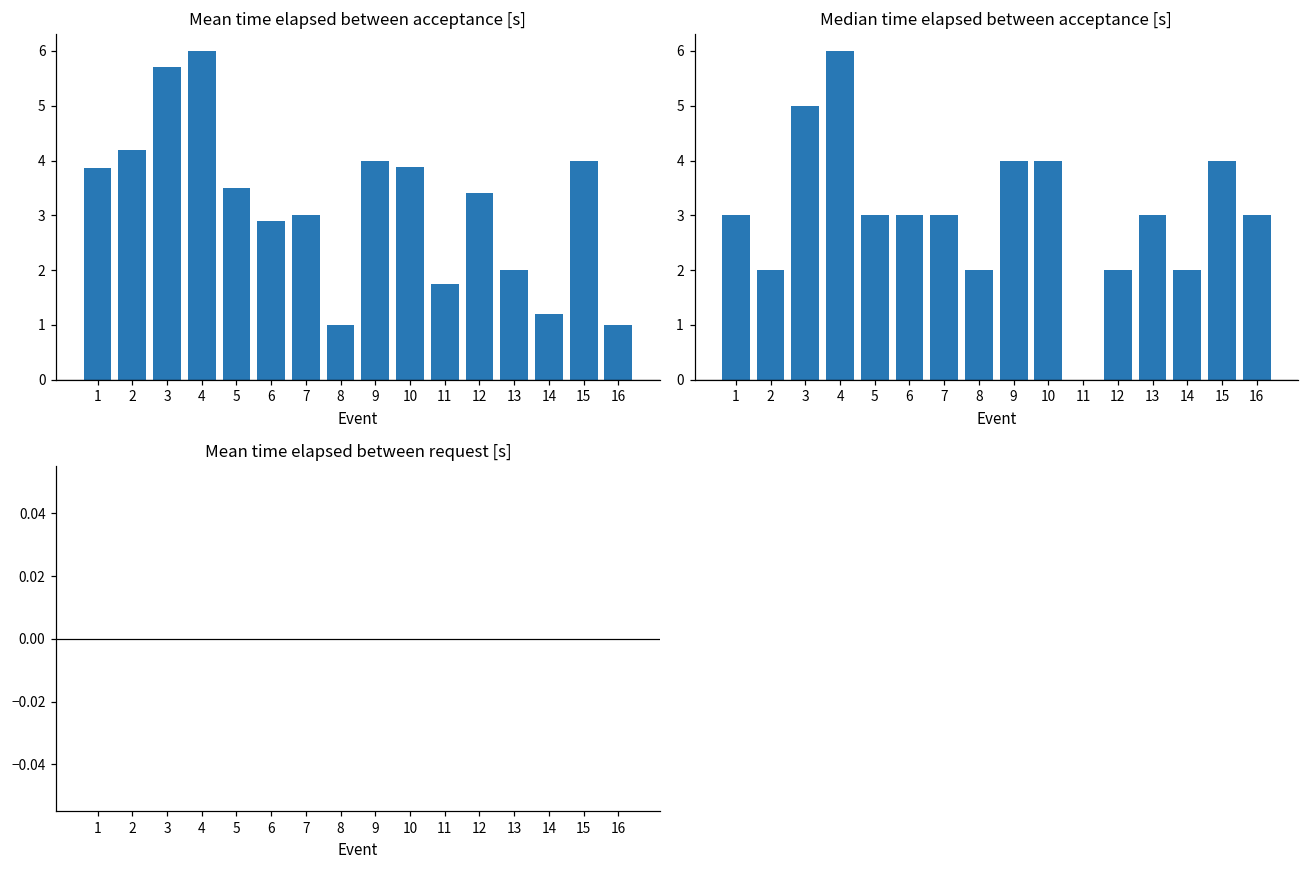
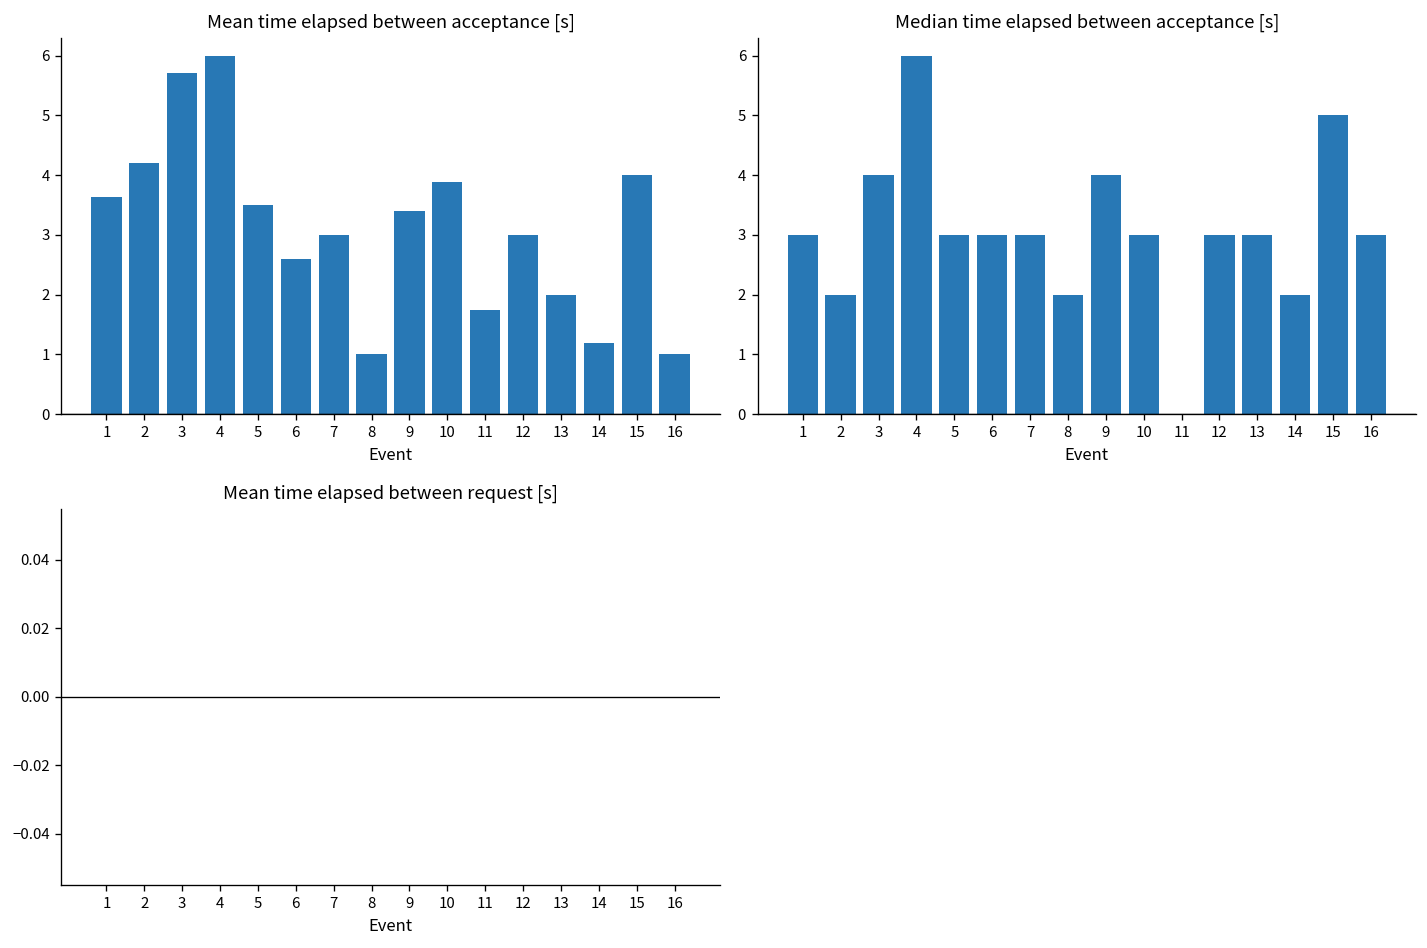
Mean time elapsed between acceptance [s], 1: 3.9 -> 3.6
Mean time elapsed between acceptance [s], 6: 2.9 -> 2.6
Mean time elapsed between acceptance [s], 9: 4.0 -> 3.4
Mean time elapsed between acceptance [s], 12: 3.4 -> 3.0
Median time elapsed between acceptance [s], 3: 5.0 -> 4.0
Median time elapsed between acceptance [s], 10: 4.0 -> 3.0
Median time elapsed between acceptance [s], 12: 2.0 -> 3.0
Median time elapsed between acceptance [s], 15: 4.0 -> 5.0
